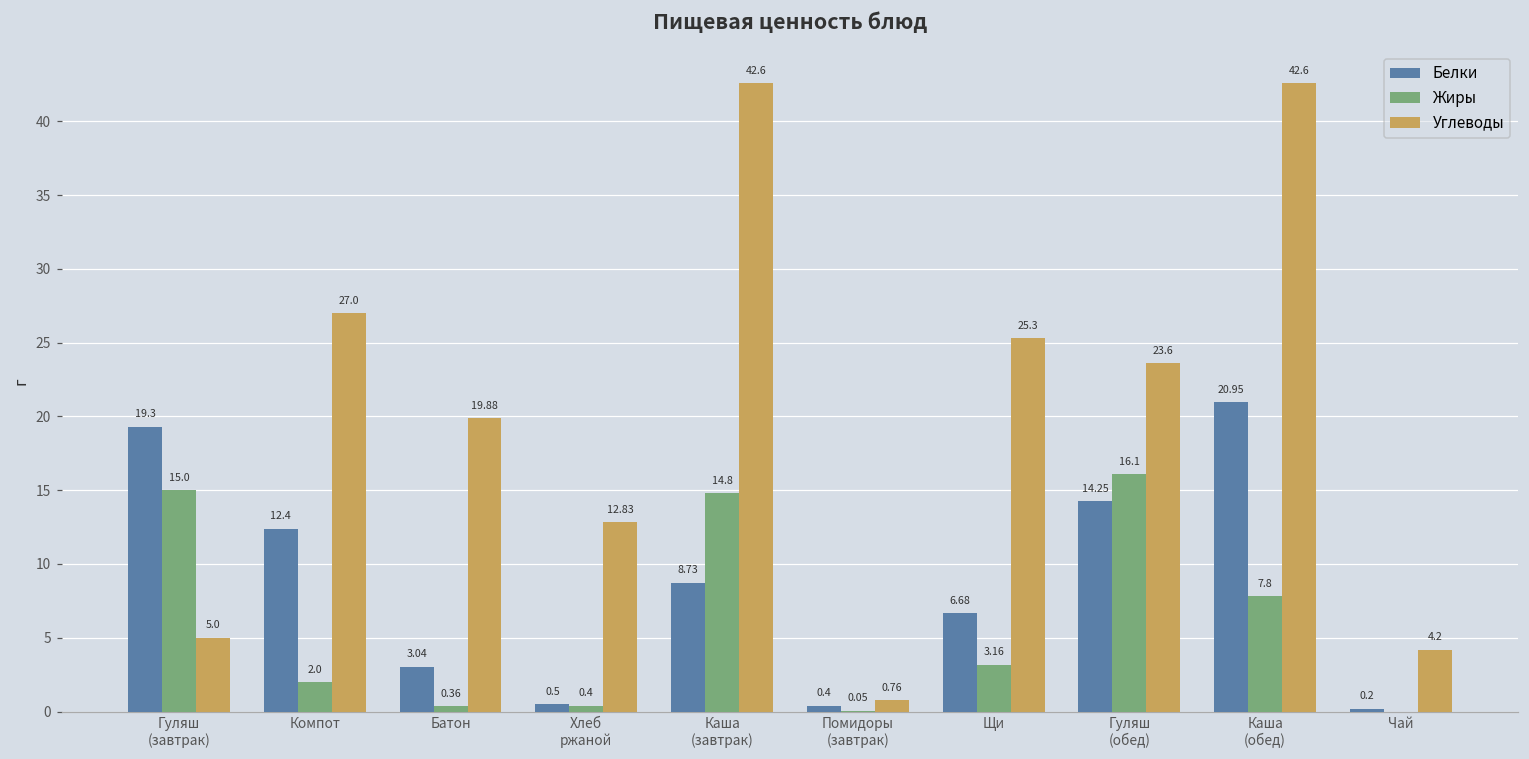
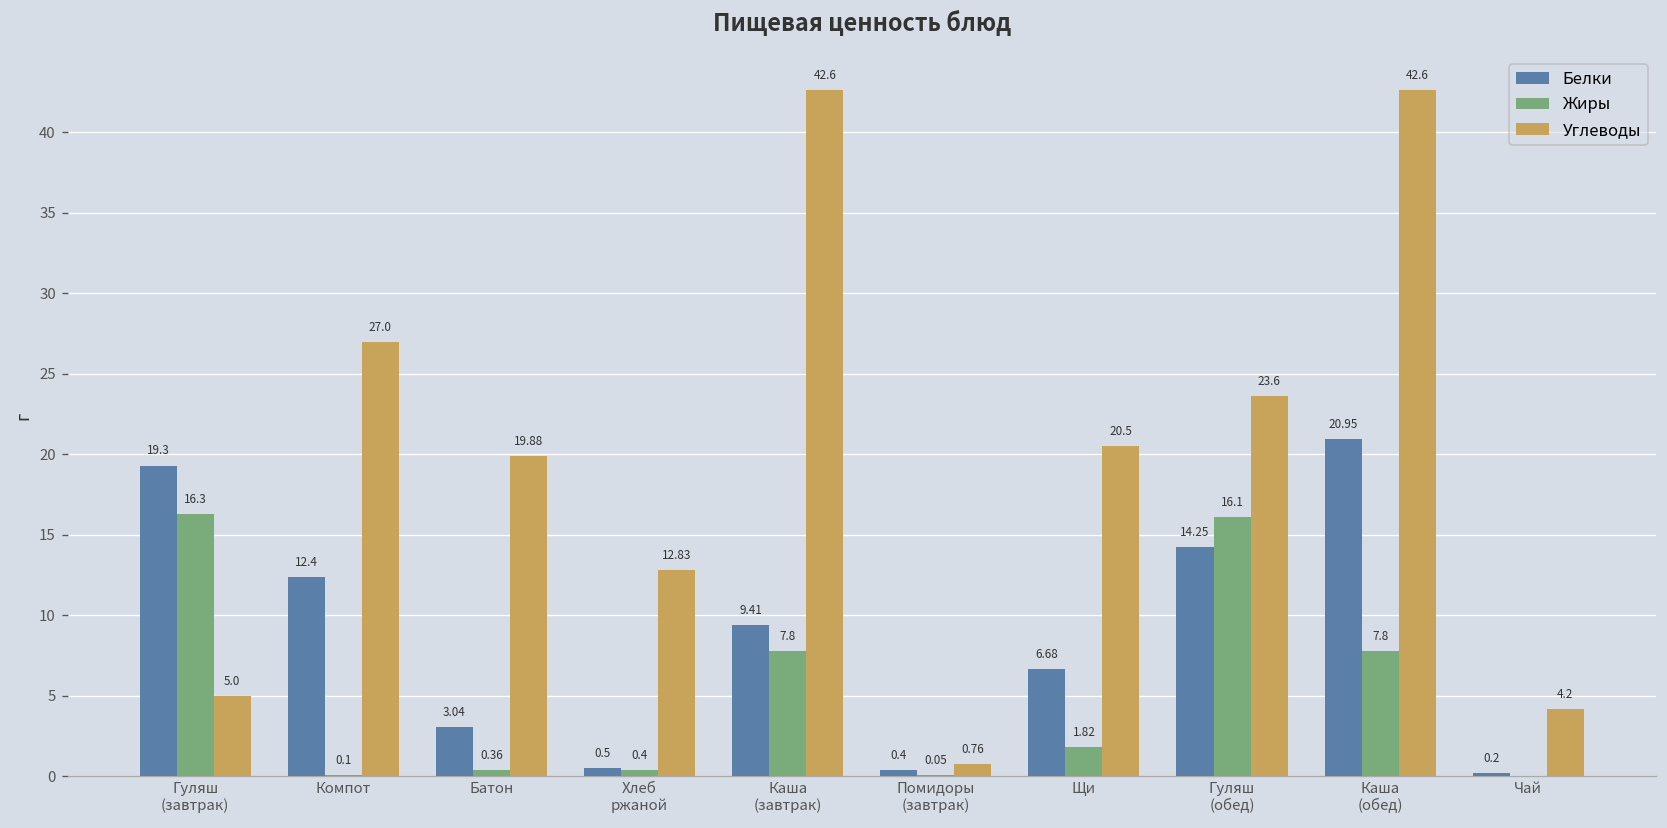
Жиры, Гуляш (завтрак): 15.0 -> 16.3
Жиры, Компот: 2.0 -> 0.1
Белки, Каша (завтрак): 8.73 -> 9.41
Жиры, Каша (завтрак): 14.8 -> 7.8
Жиры, Щи: 3.16 -> 1.82
Углеводы, Щи: 25.3 -> 20.5
